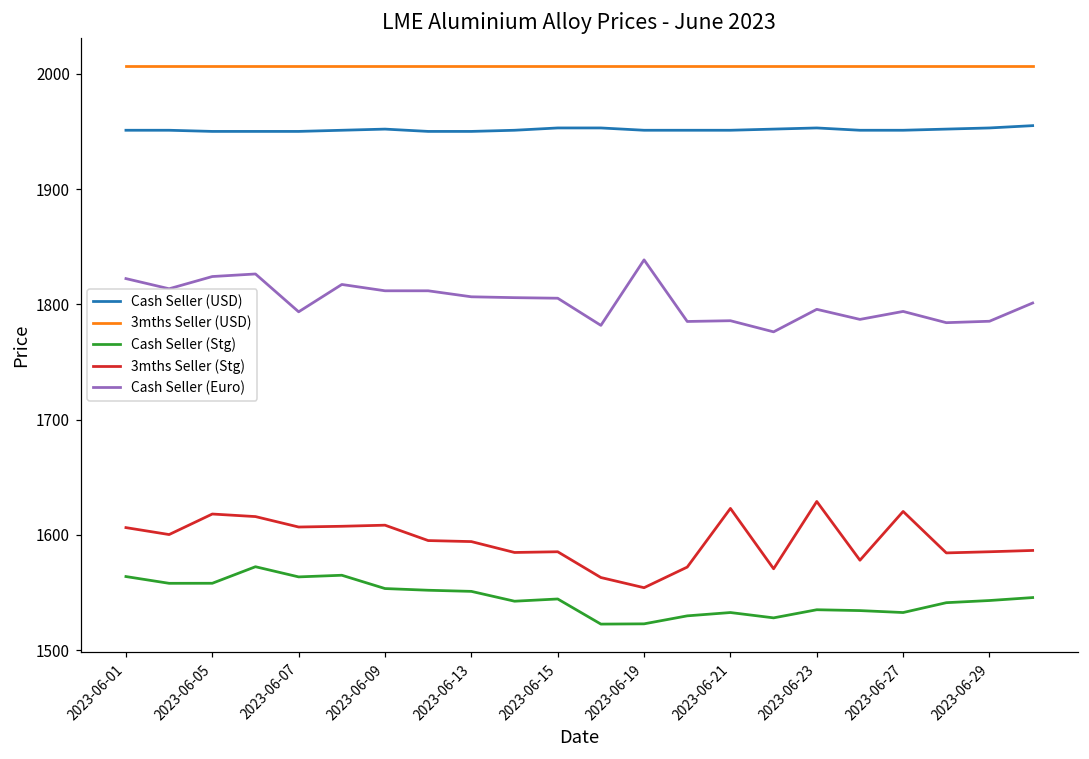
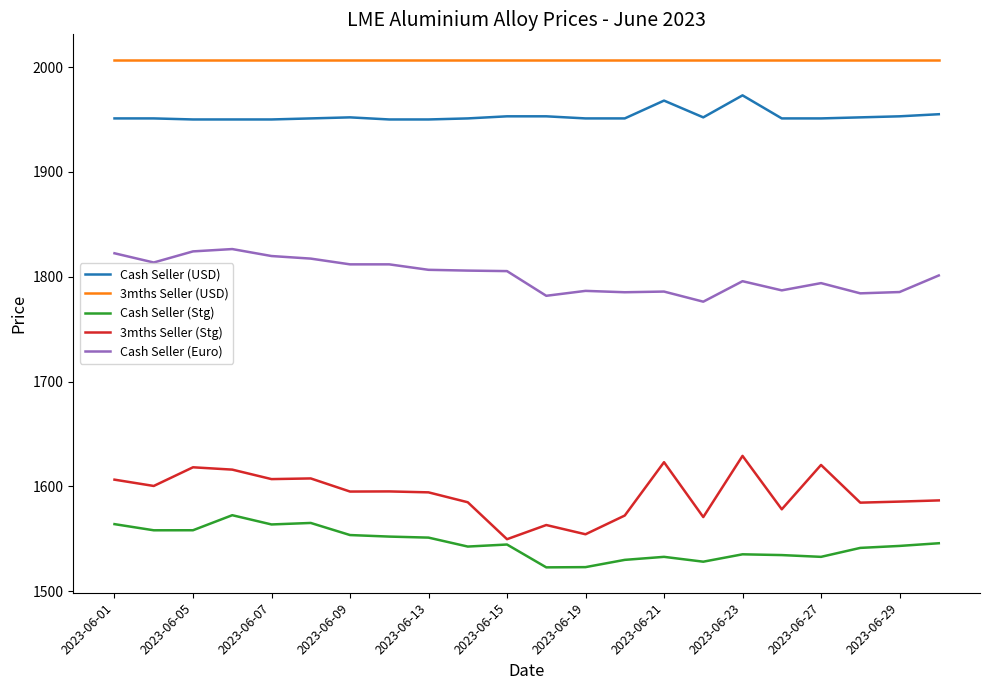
Cash Seller (Euro), 2023-06-07: 1794 -> 1820
3mths Seller (Stg), 2023-06-09: 1608 -> 1595
3mths Seller (Stg), 2023-06-15: 1585 -> 1550
Cash Seller (Euro), 2023-06-19: 1839 -> 1786
Cash Seller (USD), 2023-06-21: 1951 -> 1968
Cash Seller (USD), 2023-06-23: 1953 -> 1973
